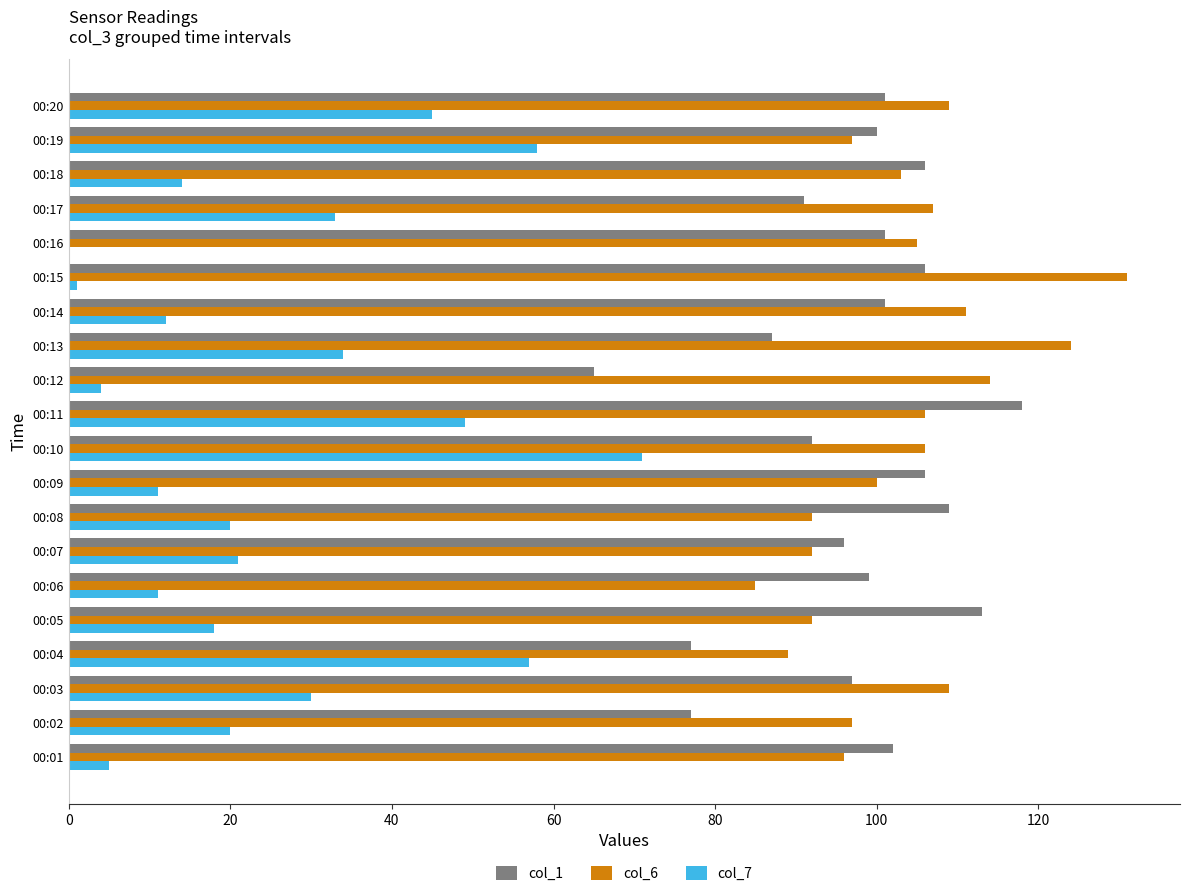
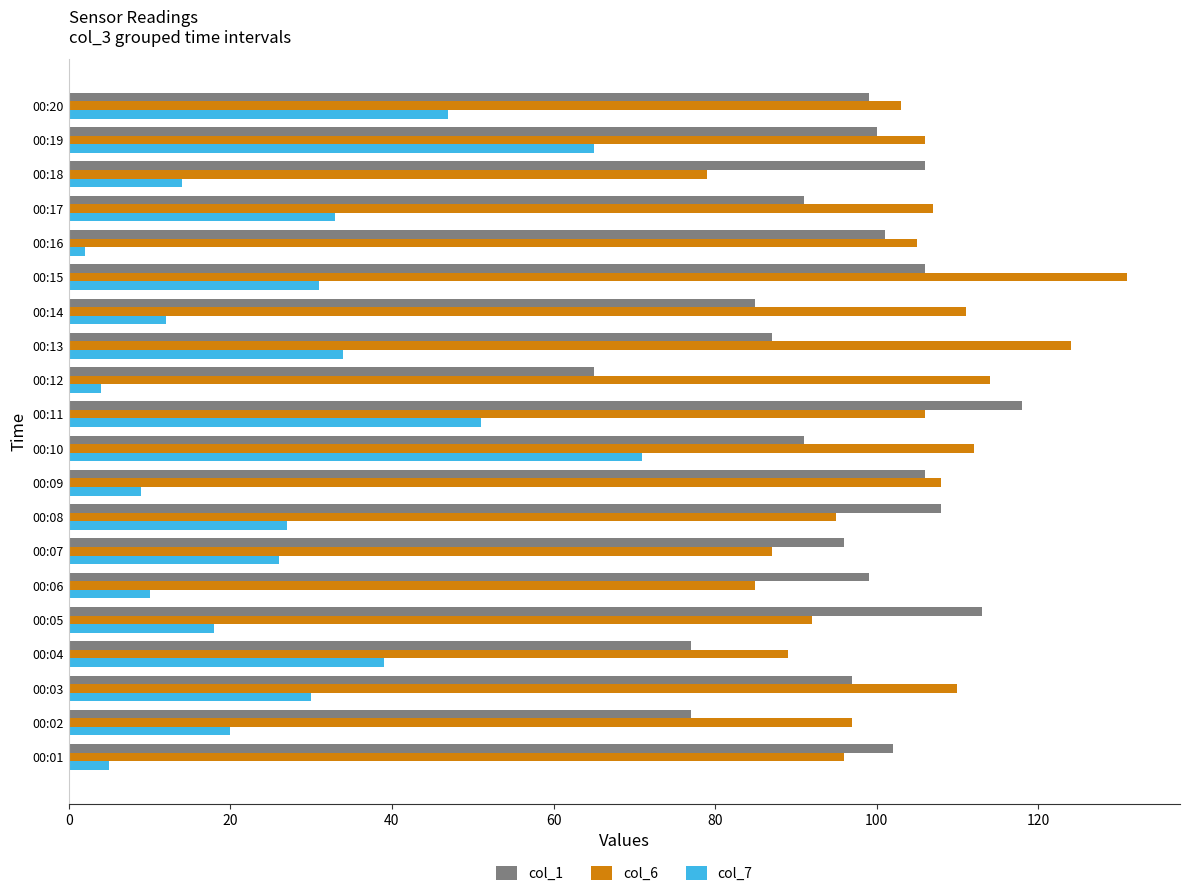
col_1, 00:20: 101 -> 99
col_6, 00:20: 109 -> 103
col_7, 00:20: 45 -> 47
col_6, 00:19: 97 -> 106
col_7, 00:19: 58 -> 65
col_6, 00:18: 103 -> 79
col_7, 00:16: 0 -> 2
col_7, 00:15: 1 -> 31
col_1, 00:14: 101 -> 85
col_7, 00:11: 49 -> 51
col_1, 00:10: 92 -> 91
col_6, 00:10: 106 -> 112
col_6, 00:09: 100 -> 108
col_7, 00:09: 11 -> 9
col_1, 00:08: 109 -> 108
col_6, 00:08: 92 -> 95
col_7, 00:08: 20 -> 27
col_6, 00:07: 92 -> 87
col_7, 00:07: 21 -> 26
col_7, 00:06: 11 -> 10
col_7, 00:04: 57 -> 39
col_6, 00:03: 109 -> 110
